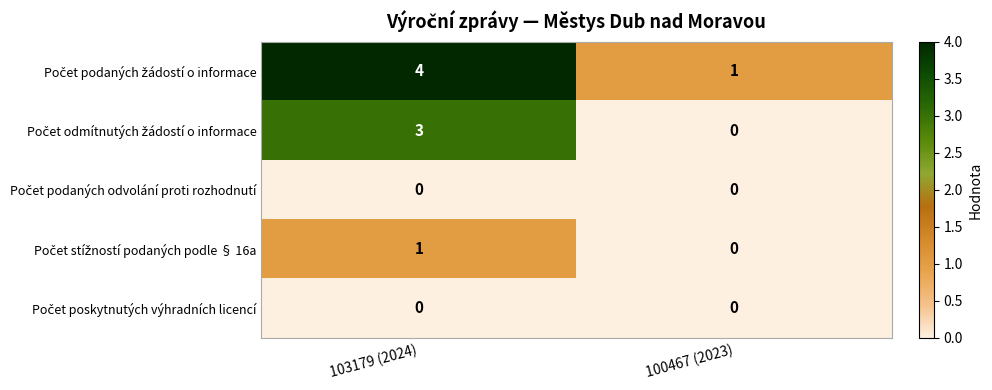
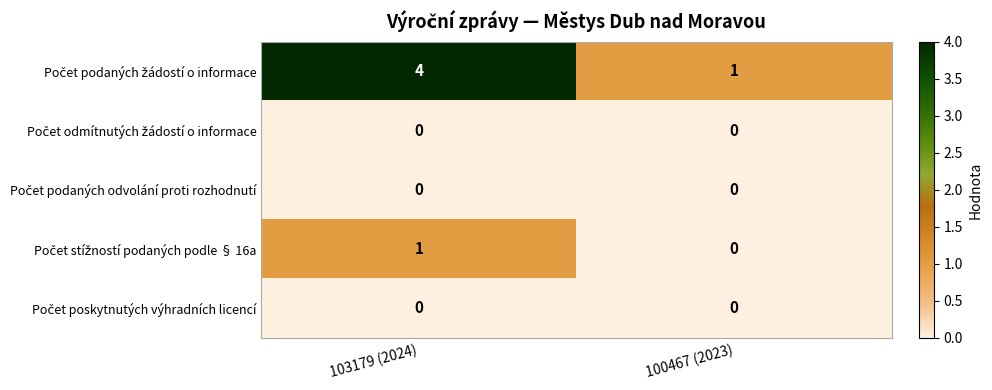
Počet odmítnutých žádostí o informace, 103179 (2024): 3 -> 0
